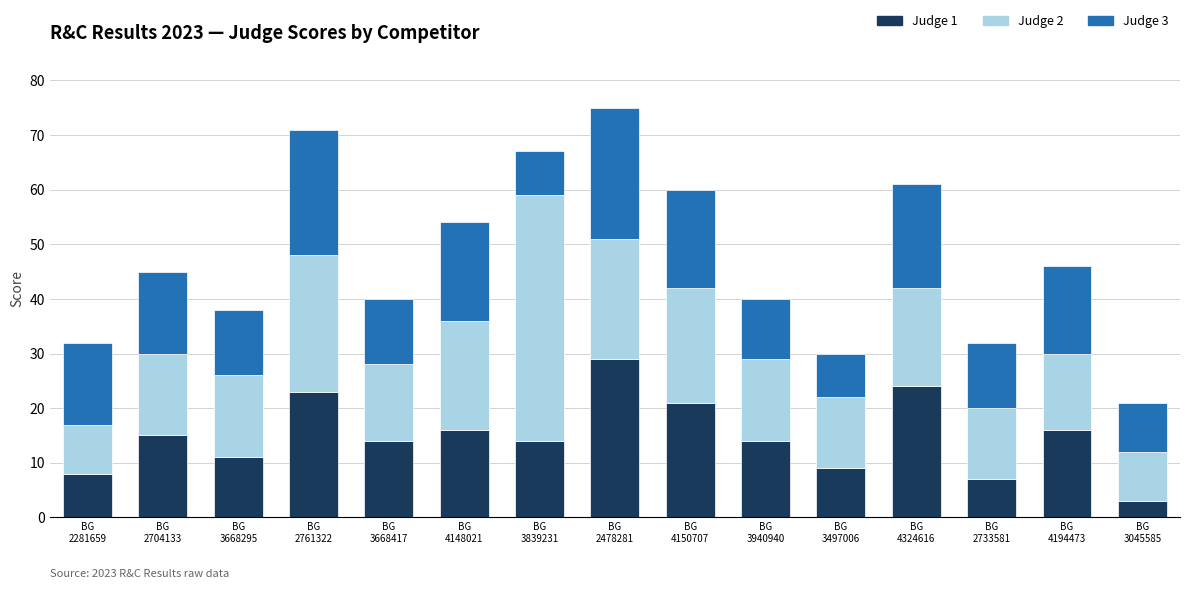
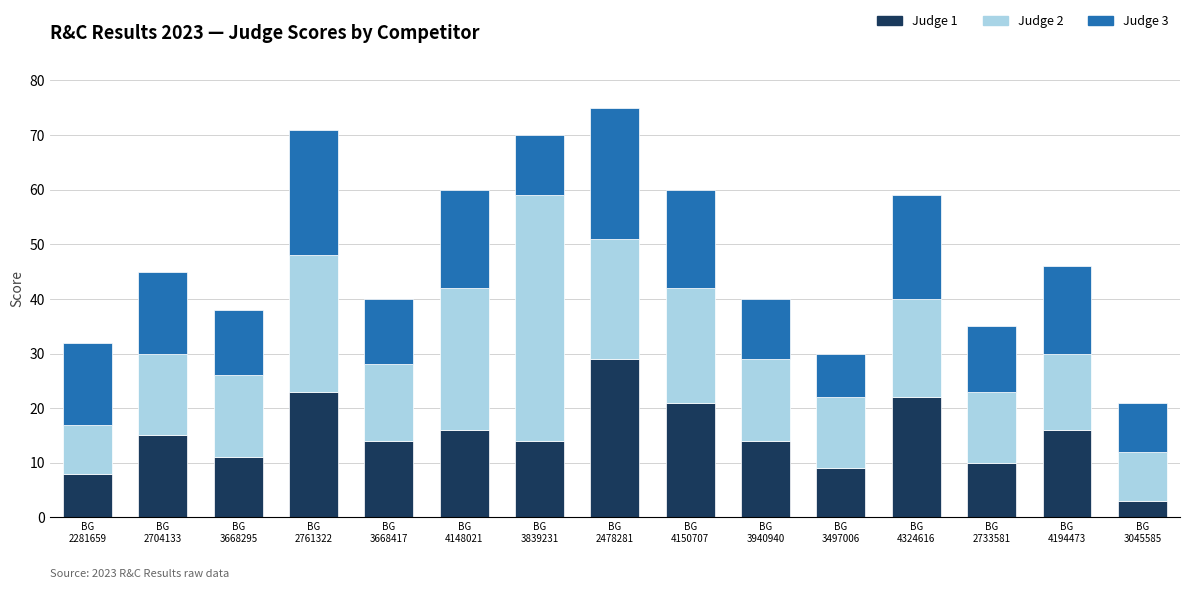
Judge 2, BG 4148021: 20 -> 26
Judge 3, BG 3839231: 8 -> 11
Judge 1, BG 4324616: 24 -> 22
Judge 1, BG 2733581: 7 -> 10
